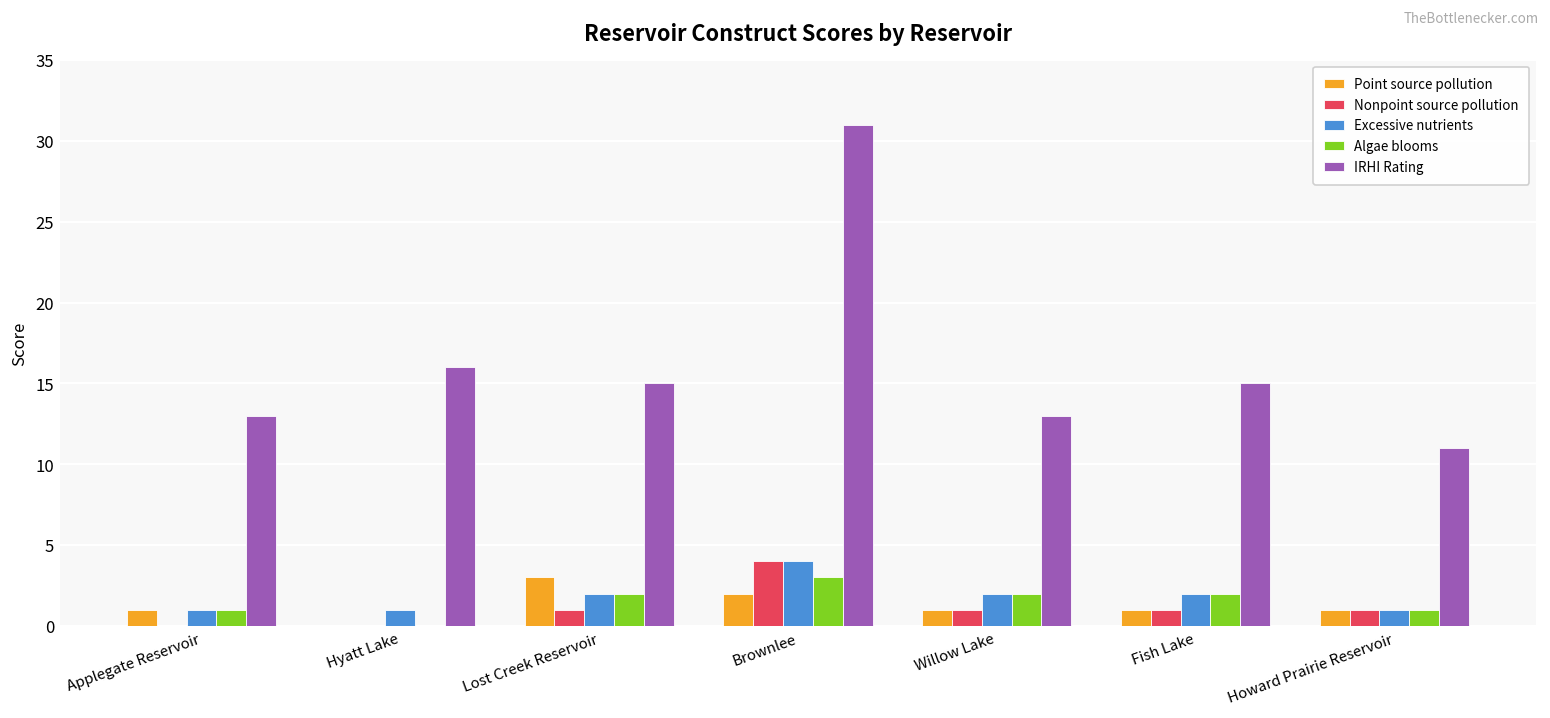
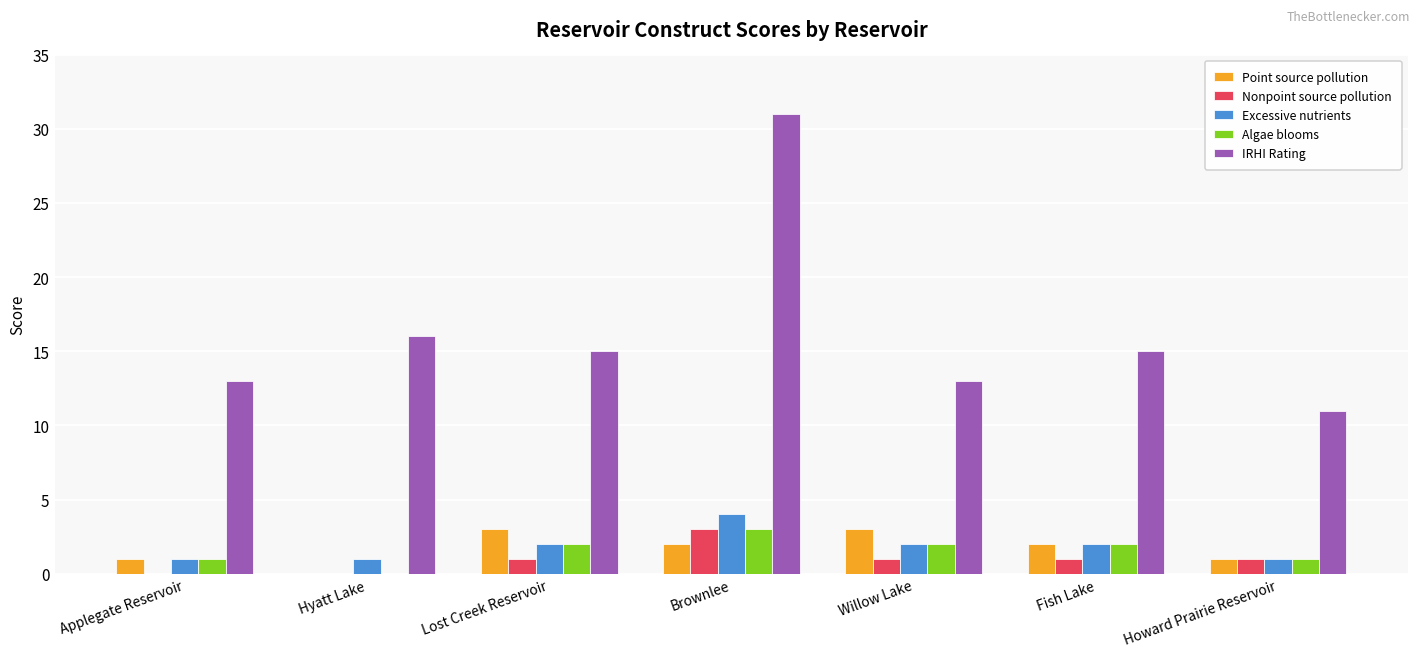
Nonpoint source pollution, Brownlee: 4 -> 3
Point source pollution, Willow Lake: 1 -> 3
Point source pollution, Fish Lake: 1 -> 2
